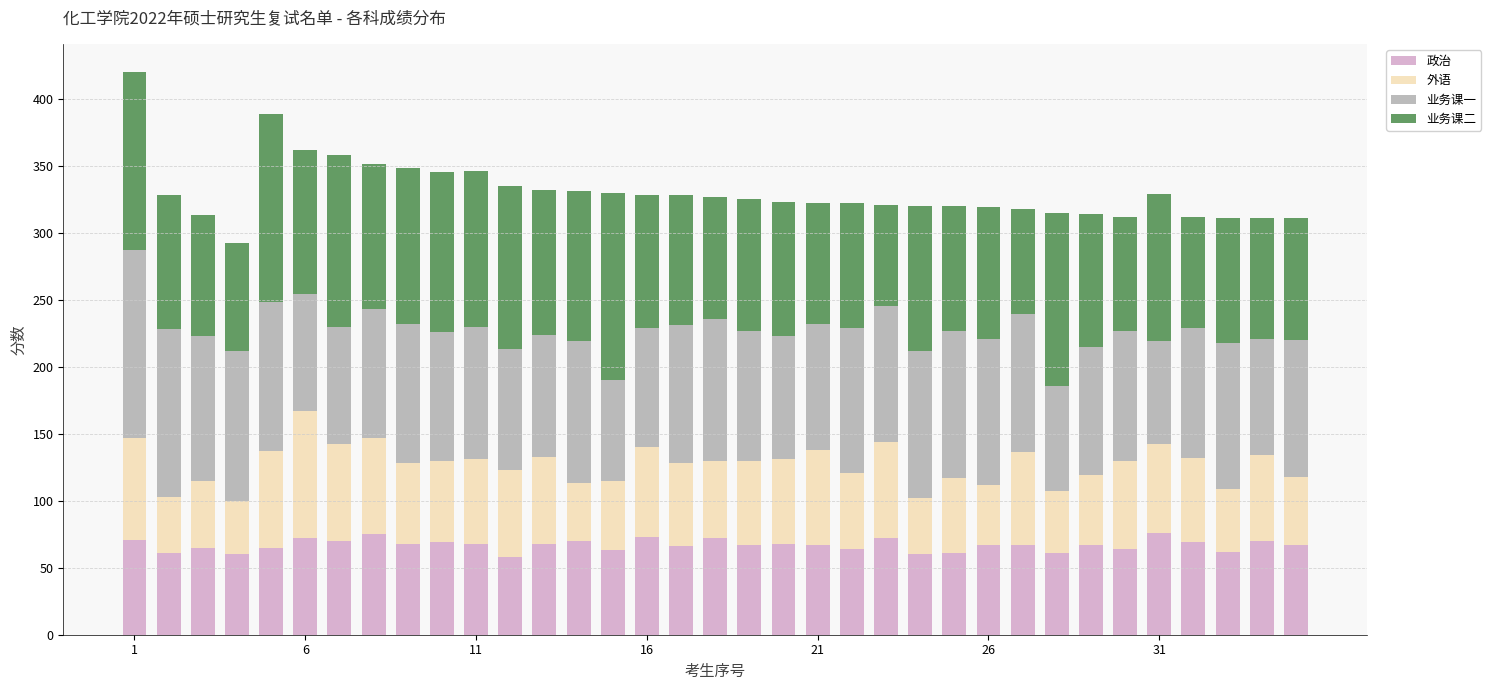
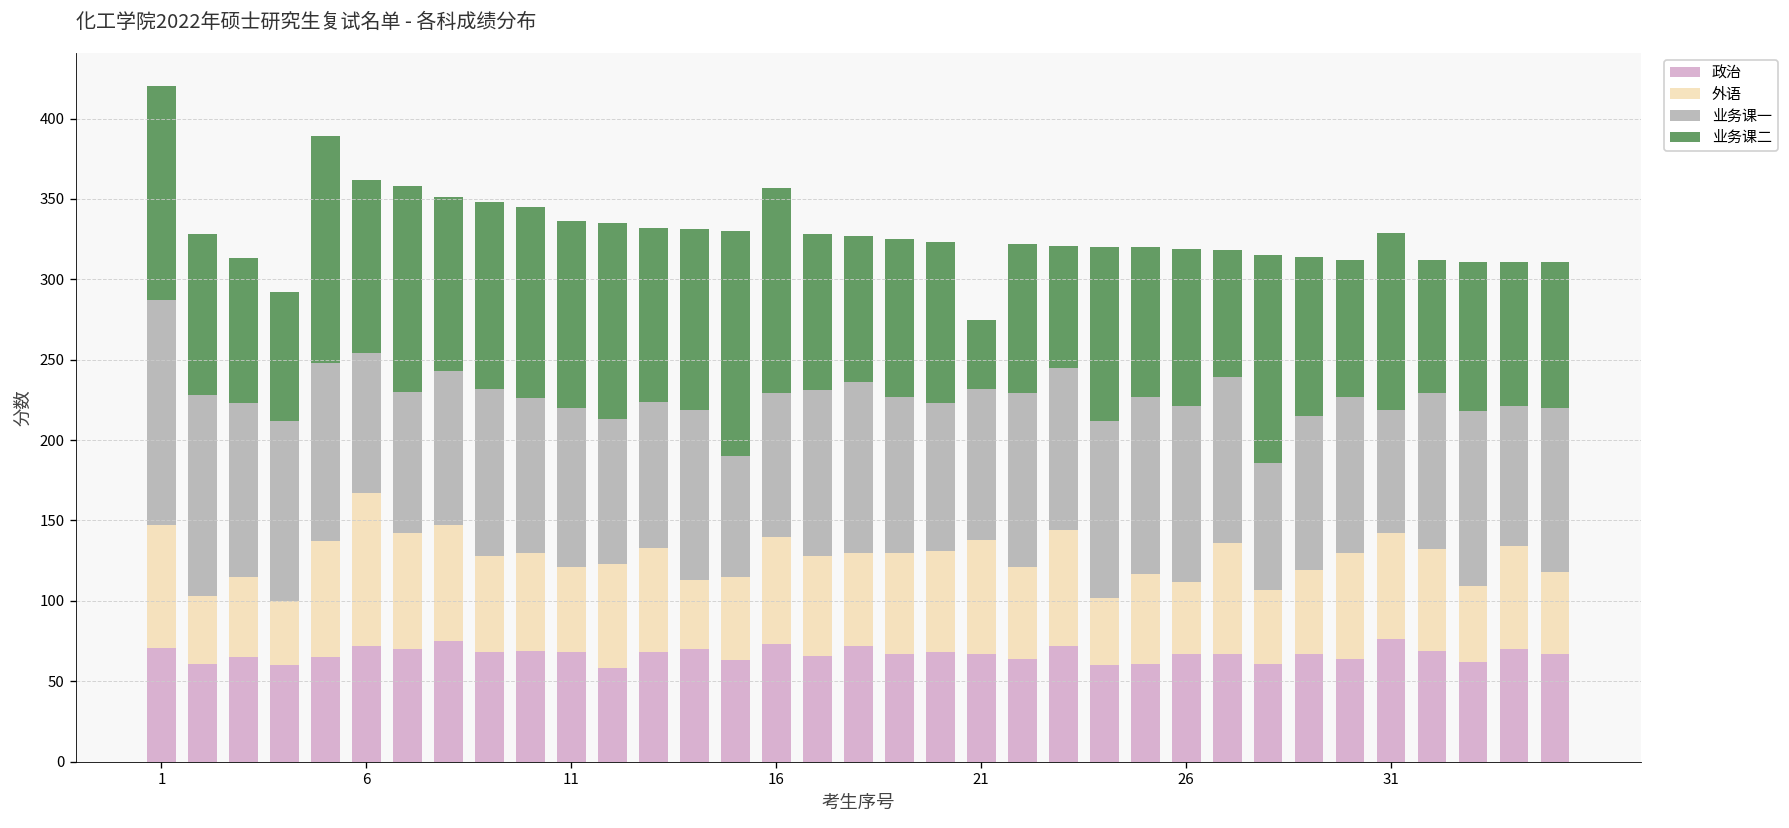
外语, 11: 63 -> 53
业务课二, 16: 99 -> 128
业务课二, 21: 90 -> 43
